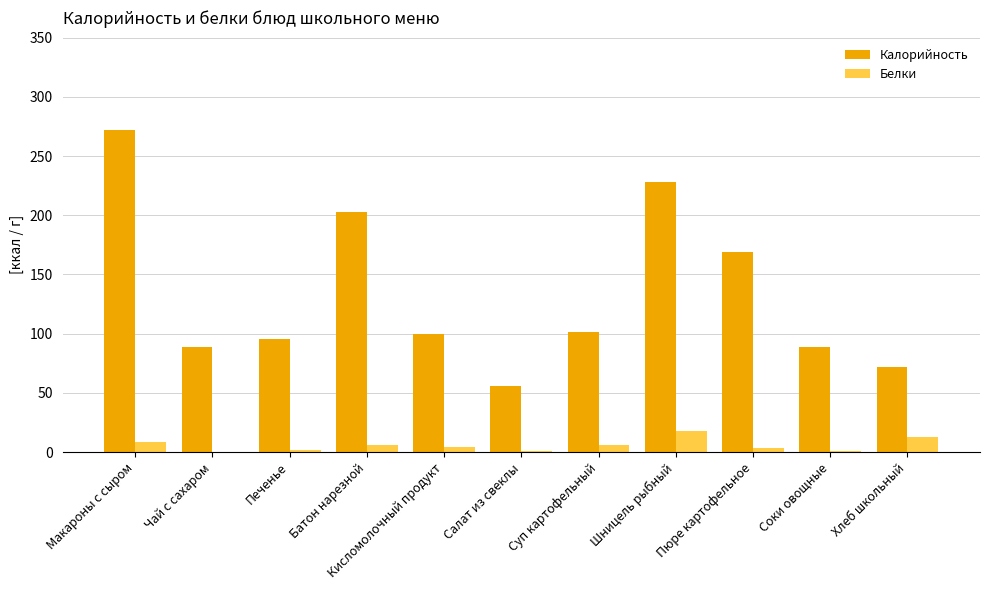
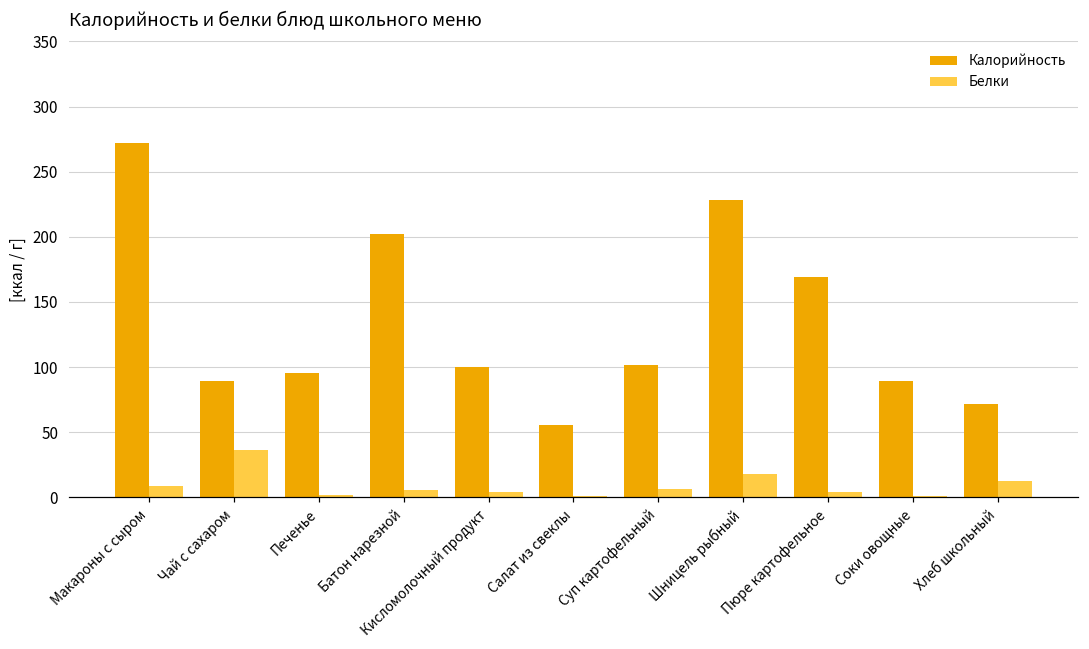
Белки, Чай с сахаром: 0 -> 36
